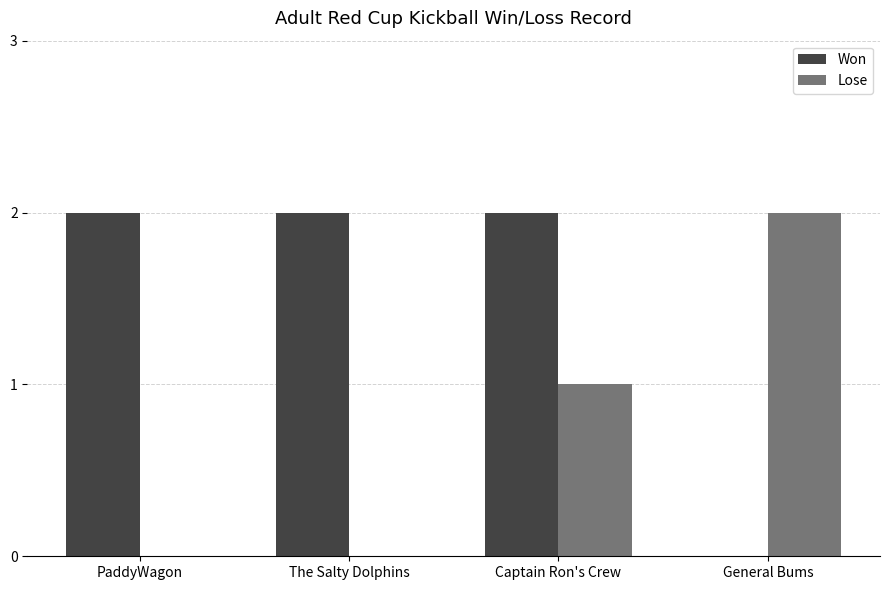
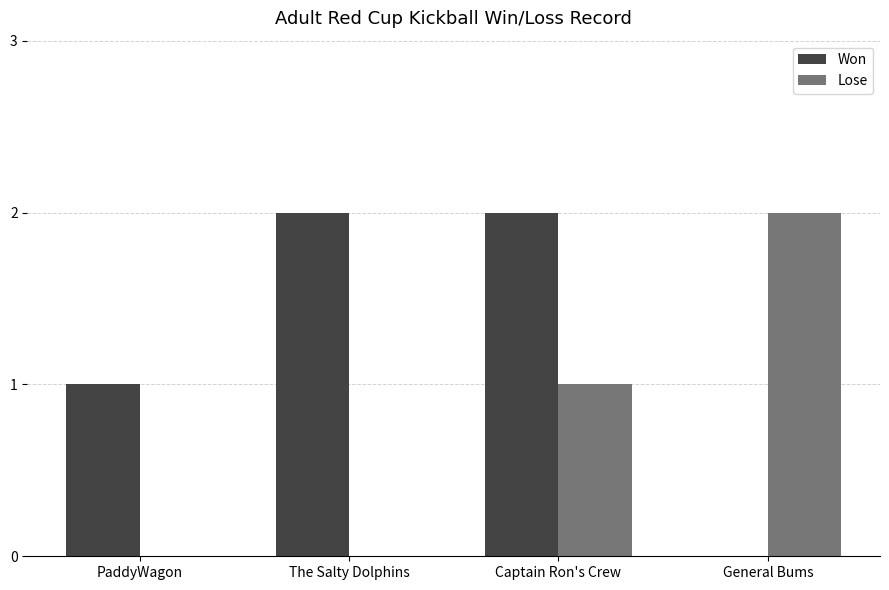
Won, PaddyWagon: 2 -> 1
